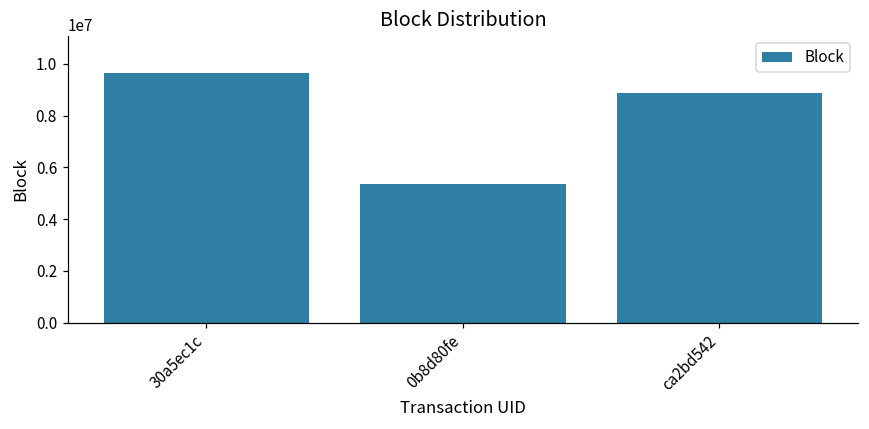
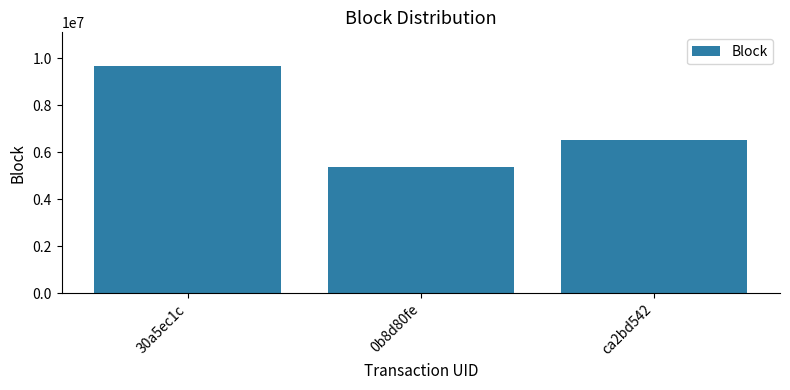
ca2bd542: 8900000 -> 6500000
